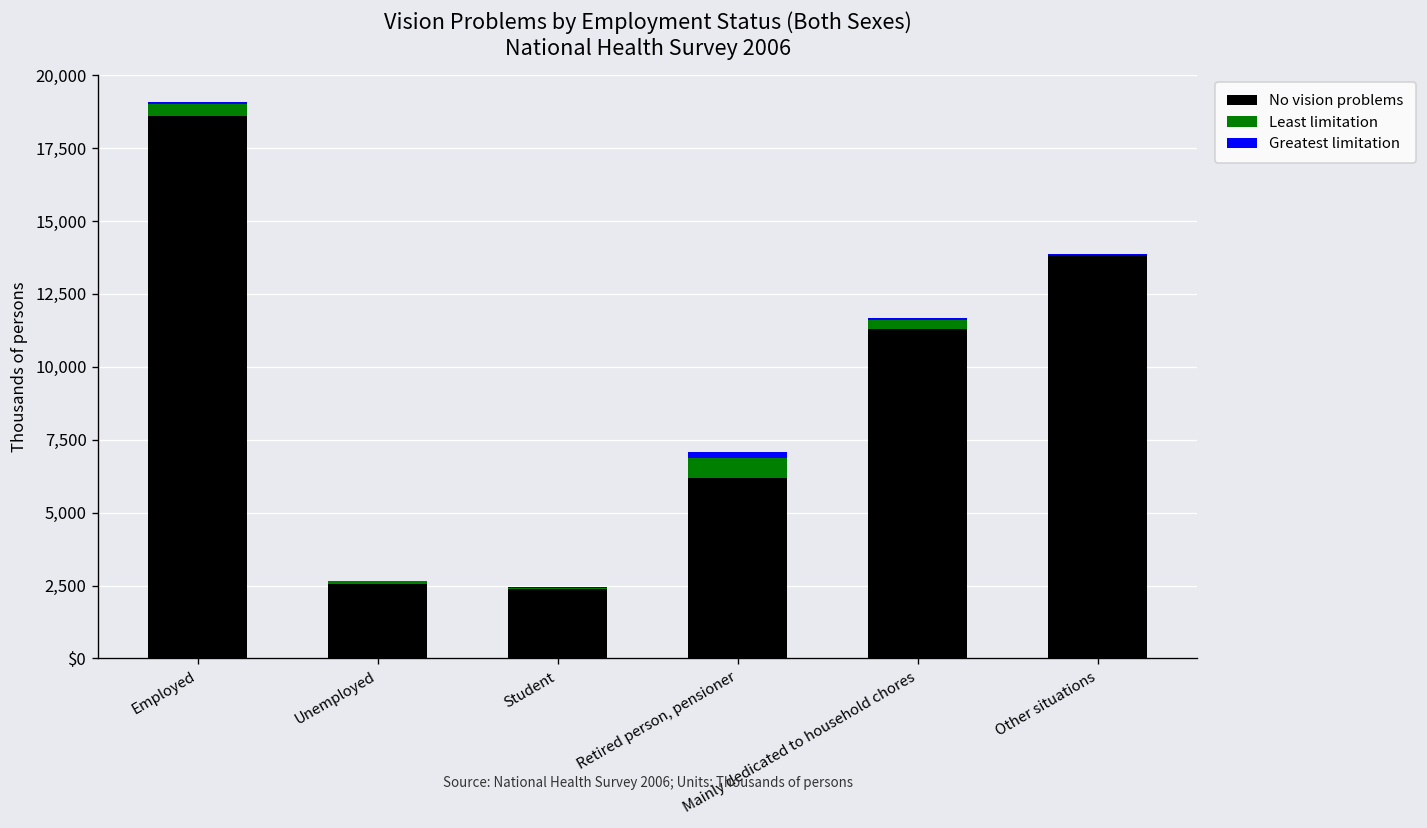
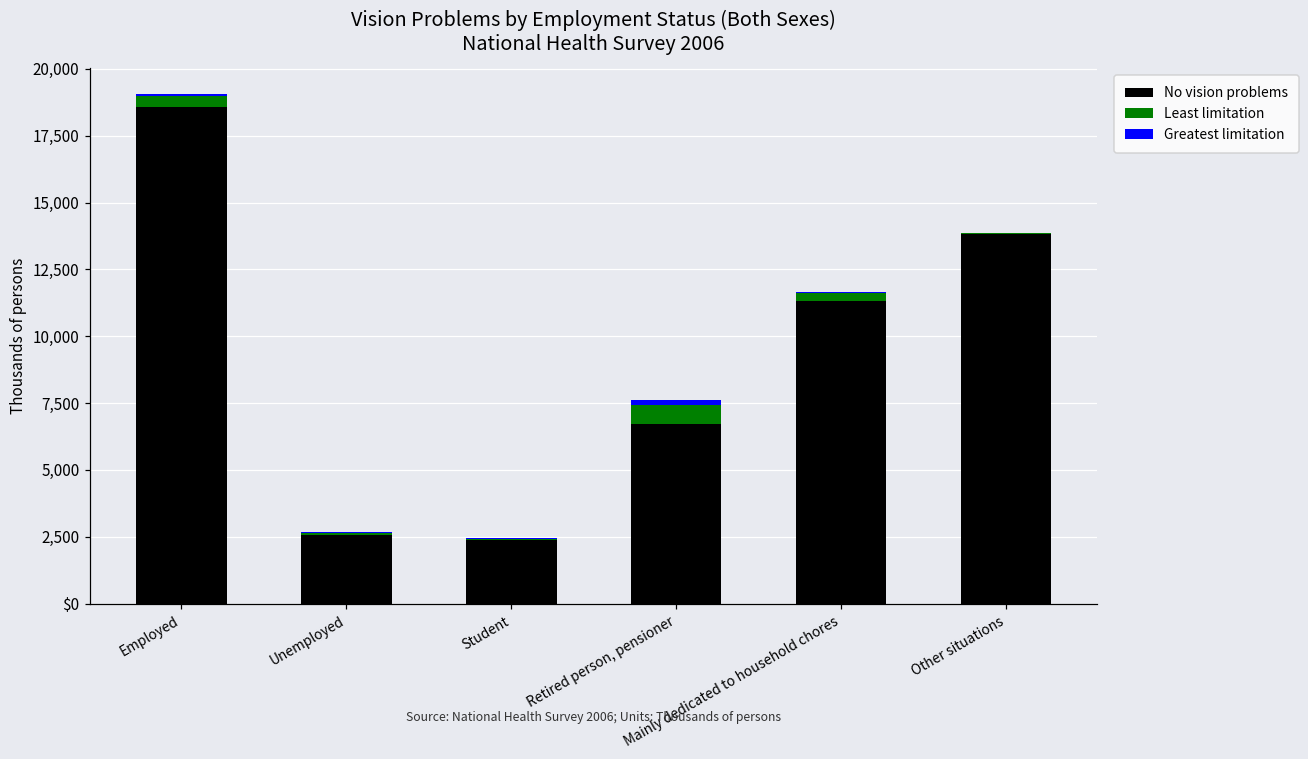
No vision problems, Retired person, pensioner: 6,200 -> 6,700
